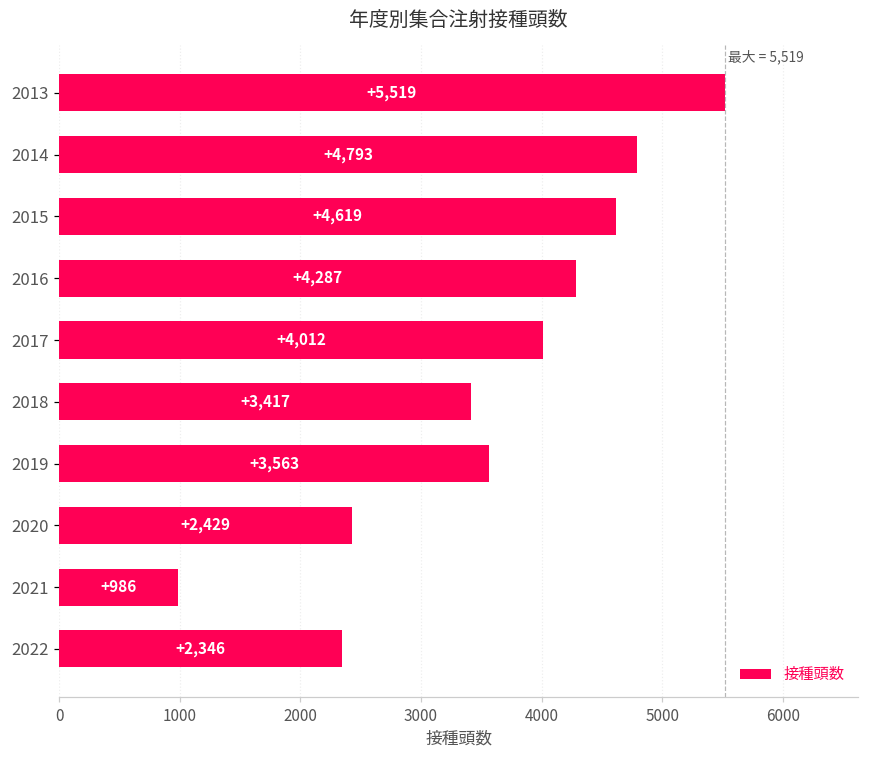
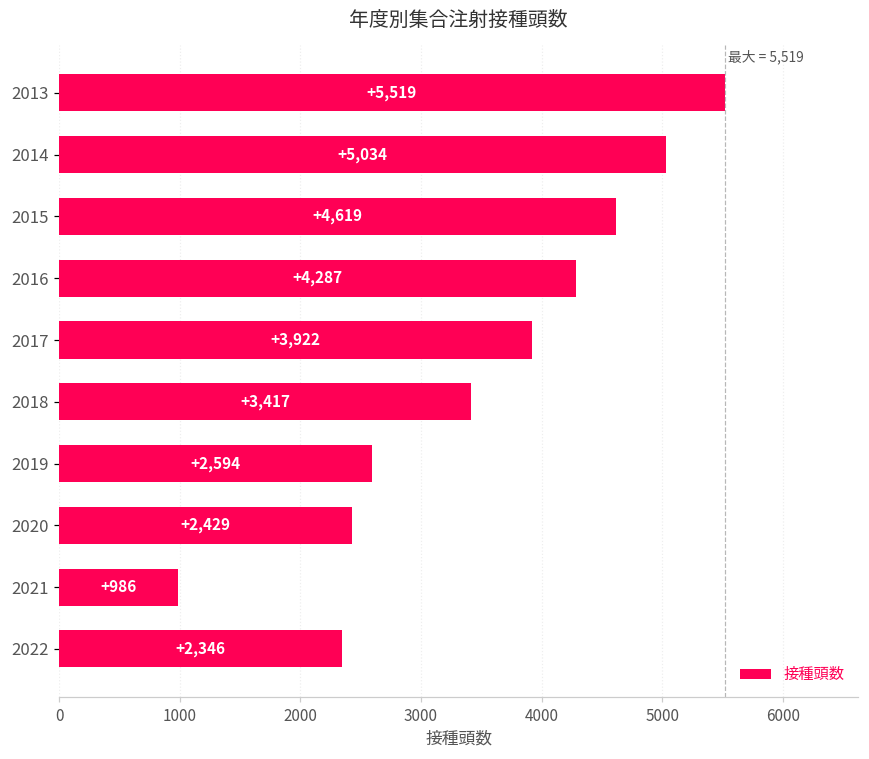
2014: +4,793 -> +5,034
2017: +4,012 -> +3,922
2019: +3,563 -> +2,594
